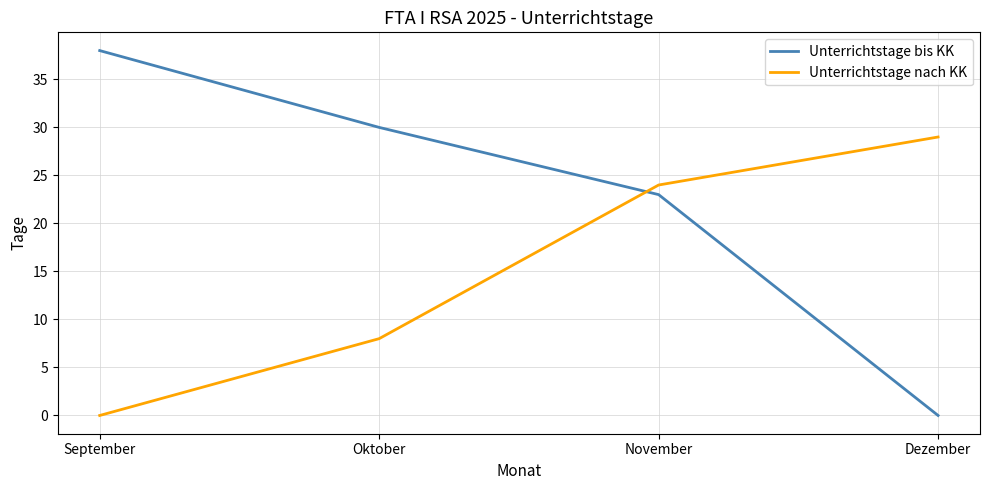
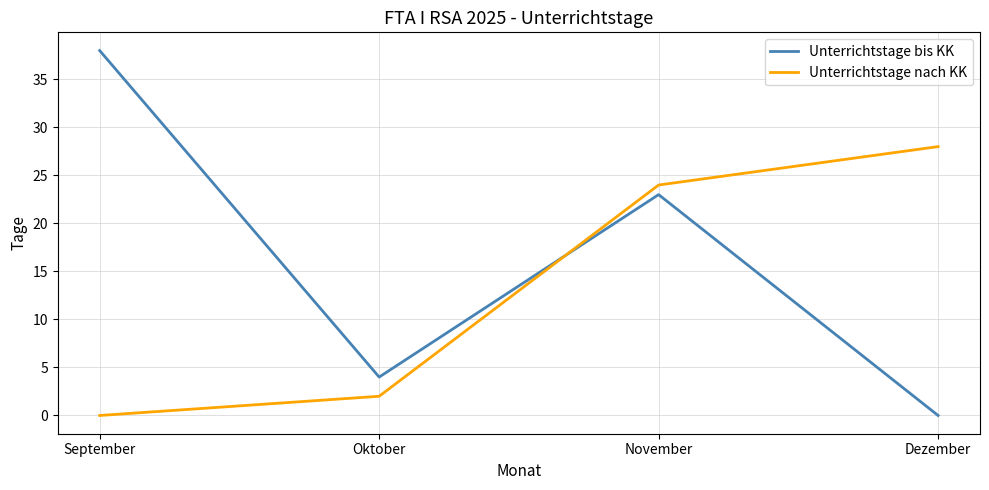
Unterrichtstage bis KK, Oktober: 30 -> 4
Unterrichtstage nach KK, Oktober: 8 -> 2
Unterrichtstage nach KK, Dezember: 29 -> 28
